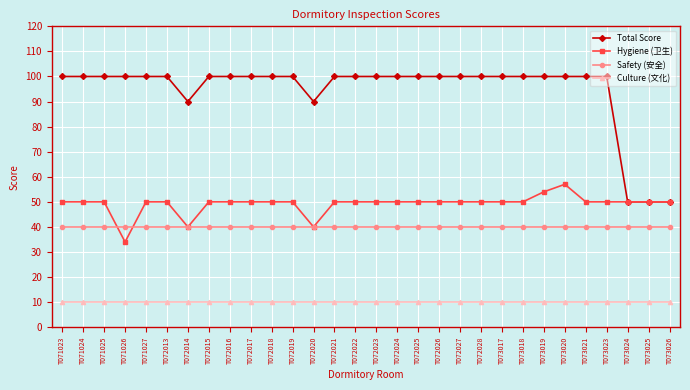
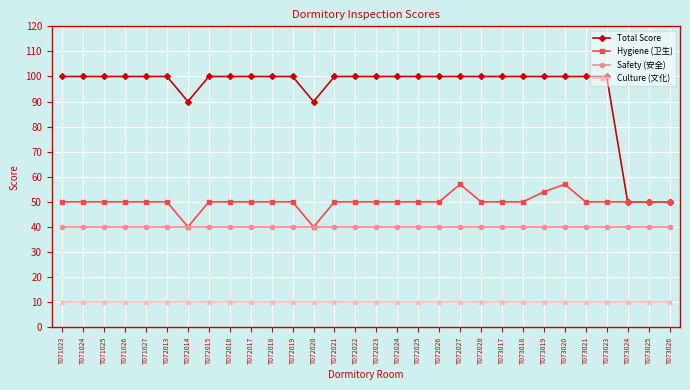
Hygiene (卫生), T071026: 34 -> 50
Hygiene (卫生), T072027: 50 -> 57
